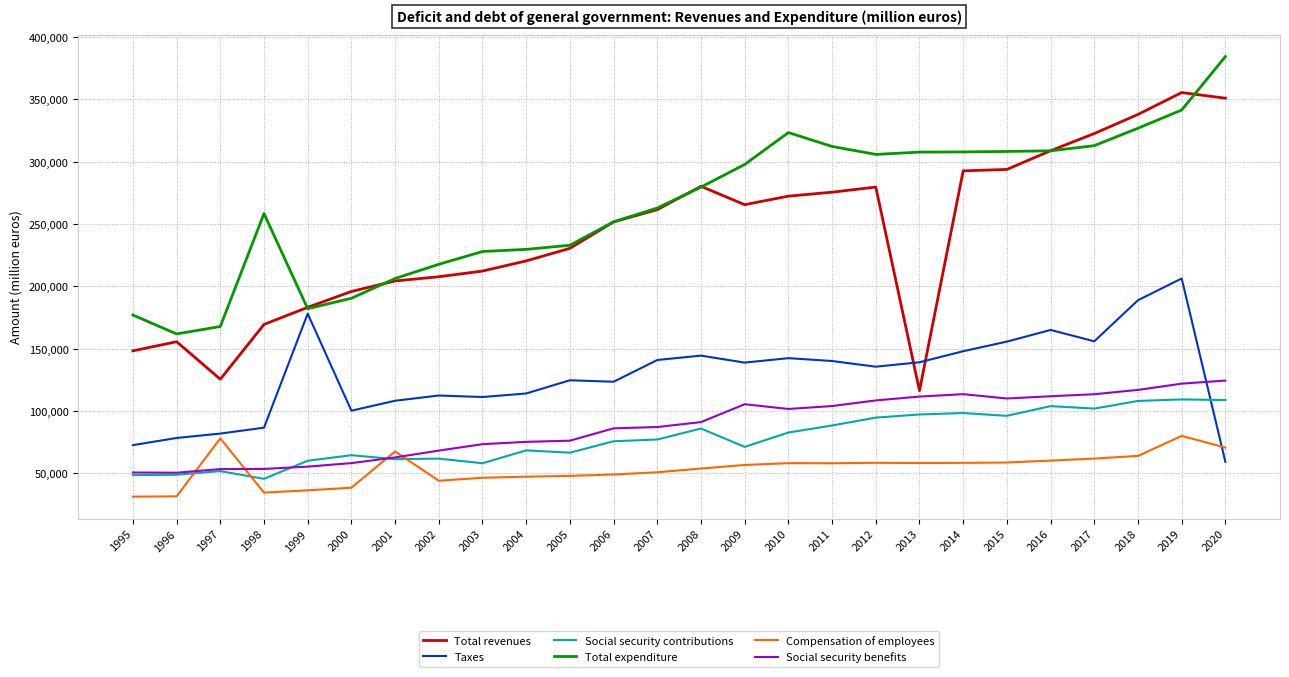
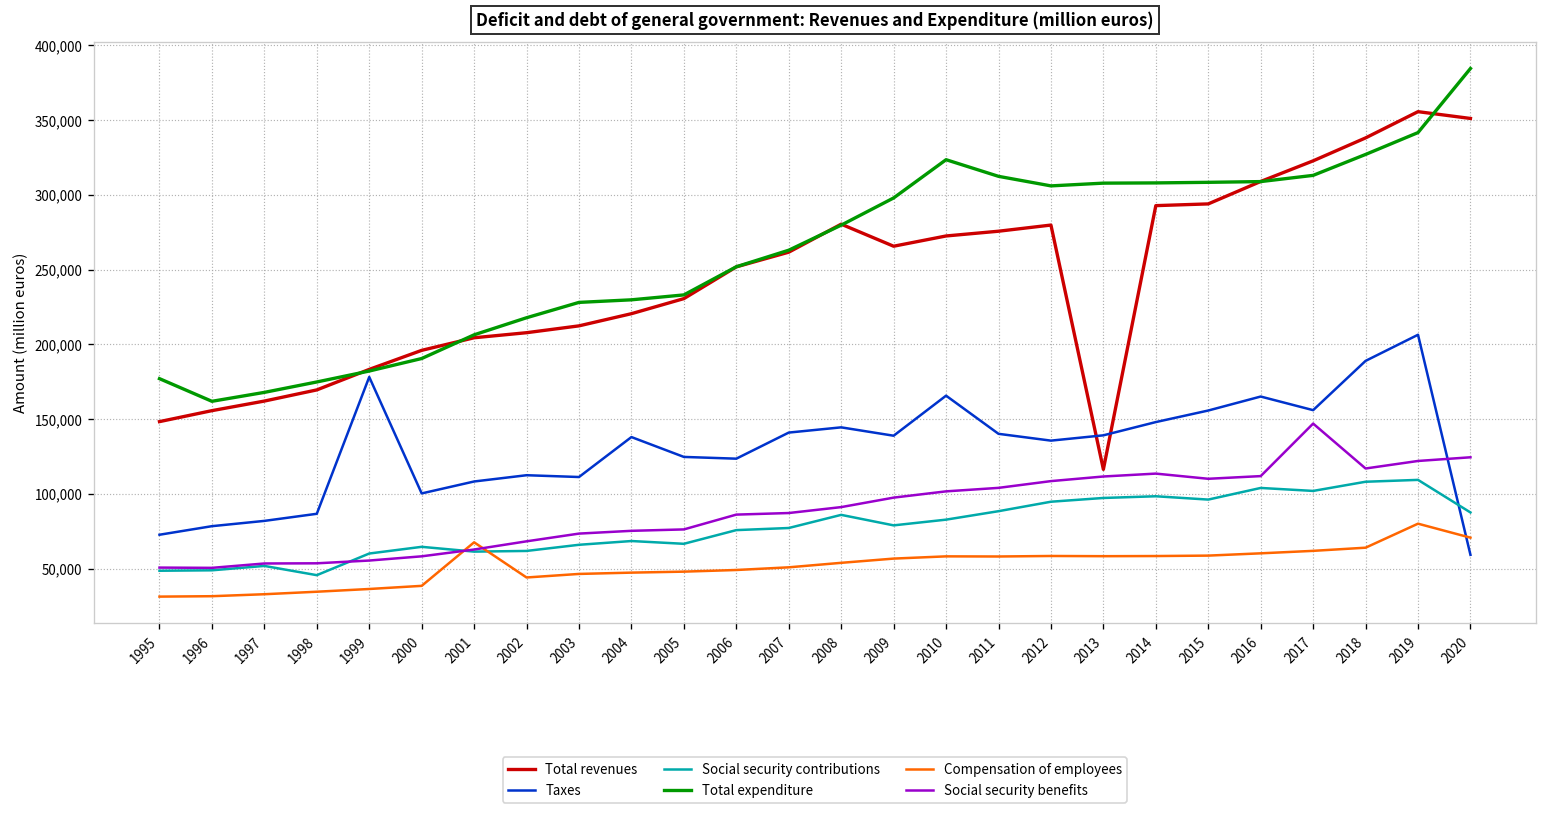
Total revenues, 1997: 126,000 -> 162,000
Compensation of employees, 1997: 78,000 -> 33,000
Total expenditure, 1998: 258,000 -> 175,000
Social security contributions, 2003: 58,000 -> 66,000
Taxes, 2004: 114,000 -> 138,000
Social security contributions, 2009: 71,000 -> 79,000
Social security benefits, 2009: 105,000 -> 97,000
Taxes, 2010: 142,000 -> 166,000
Social security benefits, 2017: 113,000 -> 147,000
Social security contributions, 2020: 109,000 -> 88,000
